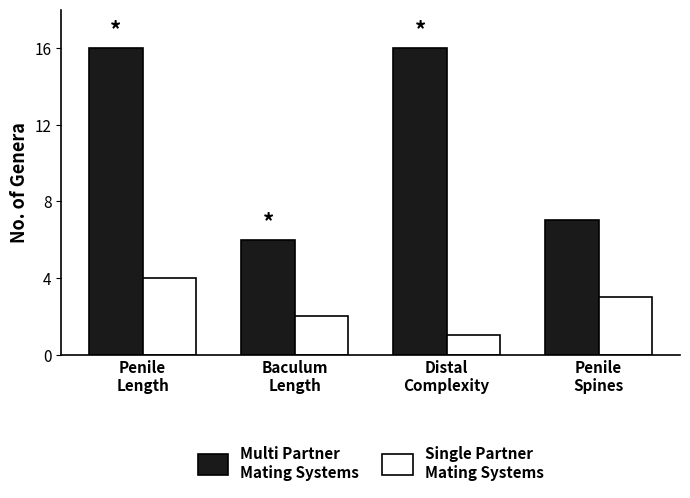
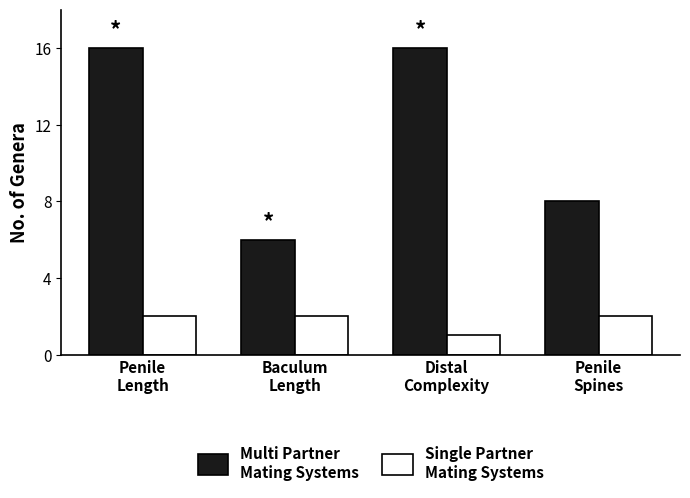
Single Partner Mating Systems, Penile Length: 4 -> 2
Multi Partner Mating Systems, Penile Spines: 7 -> 8
Single Partner Mating Systems, Penile Spines: 3 -> 2
